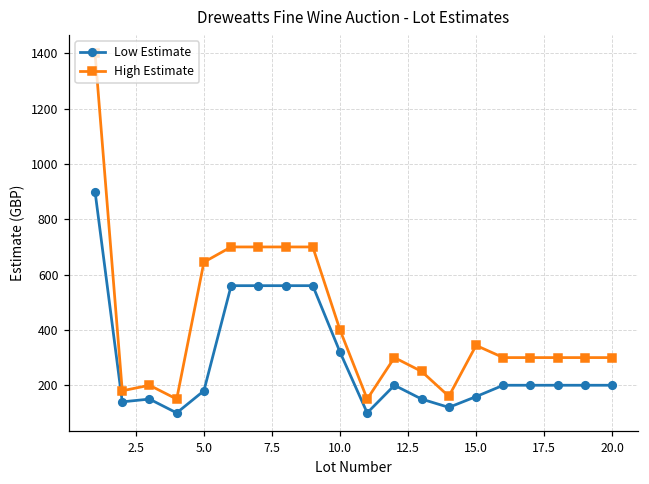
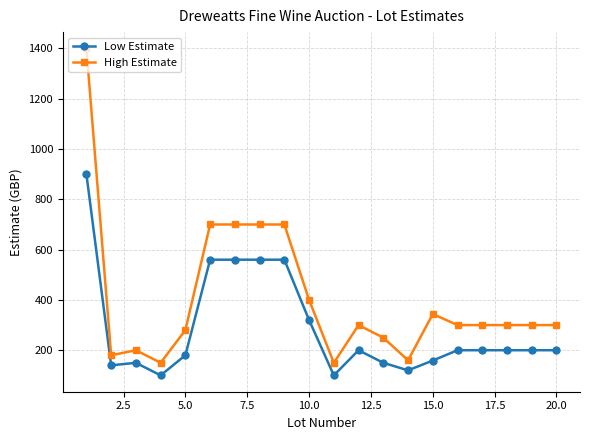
High Estimate, 5.0: 650 -> 280
